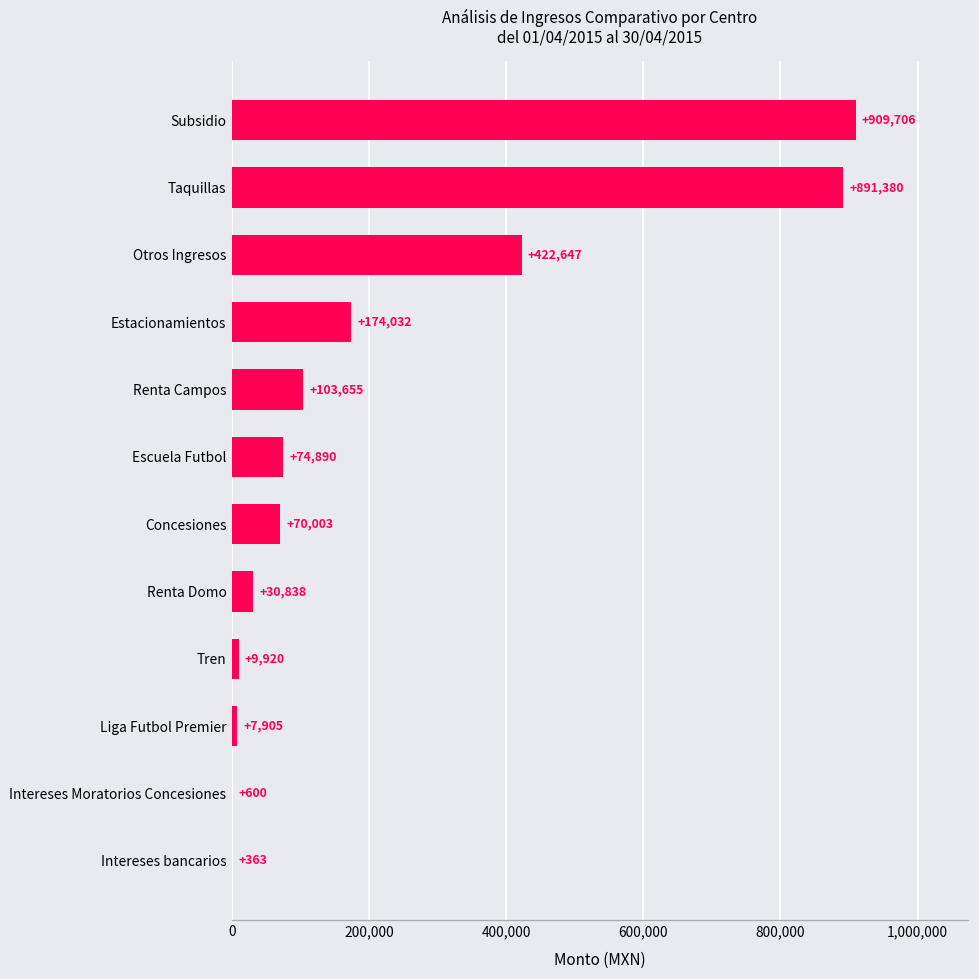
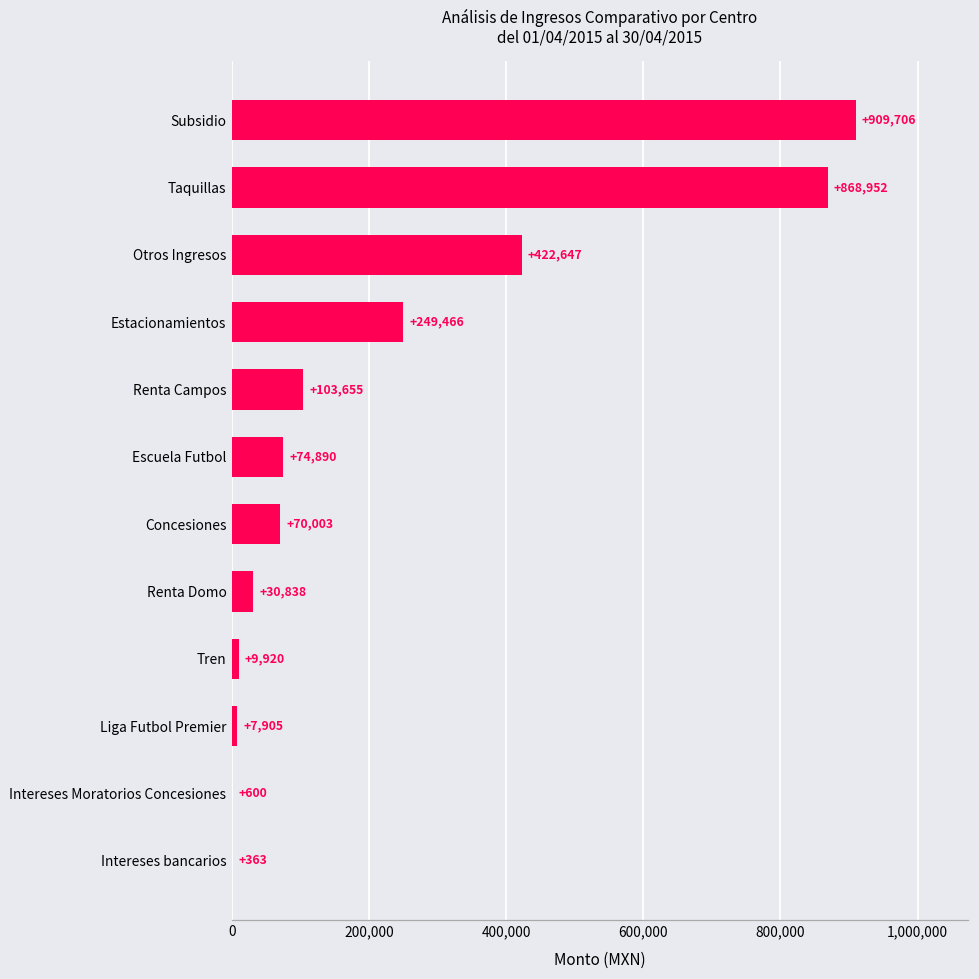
Taquillas: +891,380 -> +868,952
Estacionamientos: +174,032 -> +249,466
